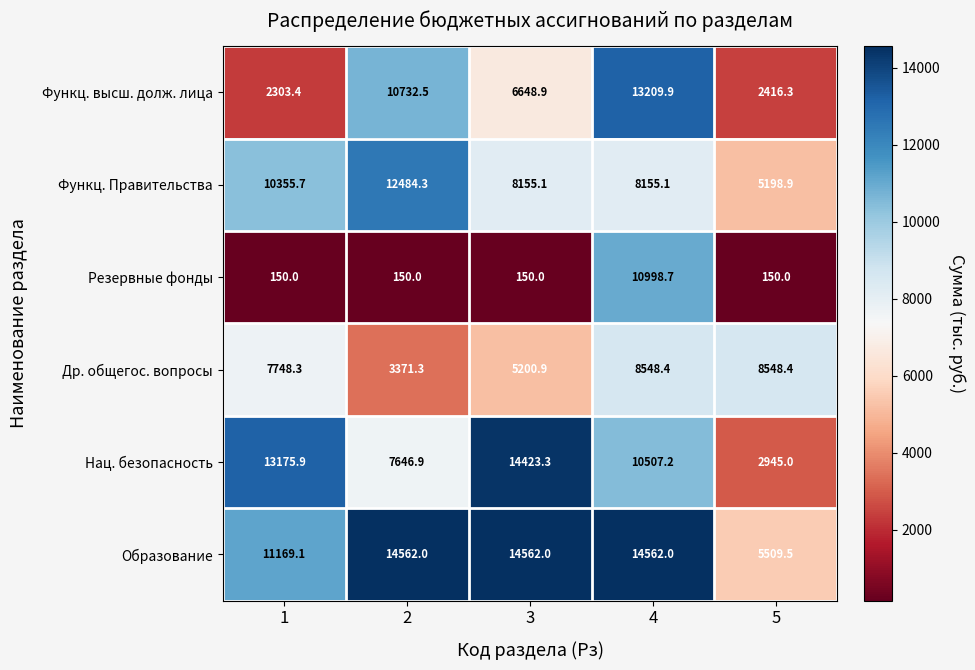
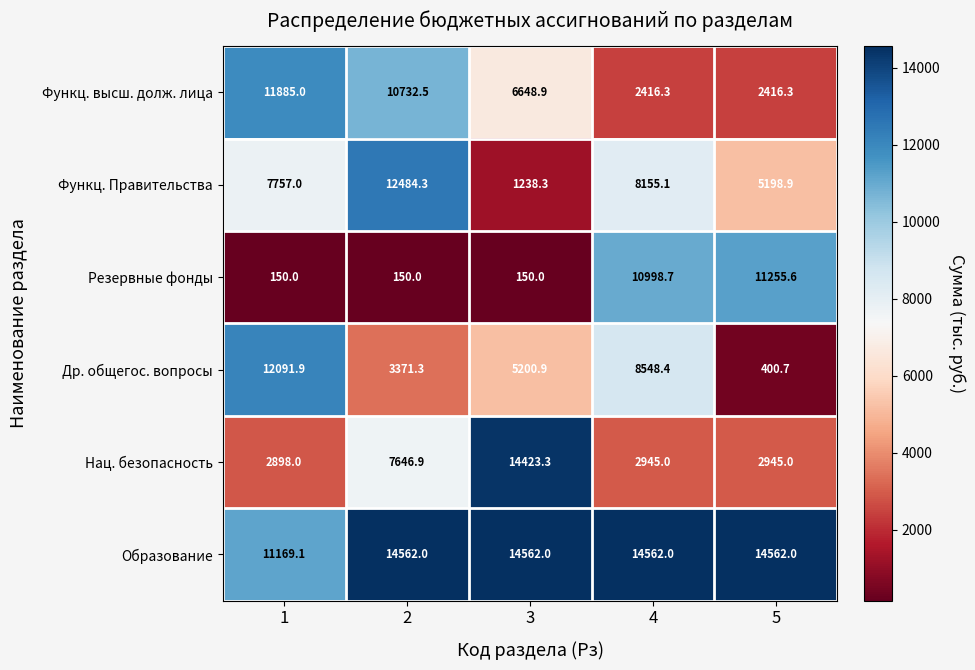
Функц. высш. долж. лица, 1: 2303.4 -> 11885.0
Функц. высш. долж. лица, 4: 13209.9 -> 2416.3
Функц. Правительства, 1: 10355.7 -> 7757.0
Функц. Правительства, 3: 8155.1 -> 1238.3
Резервные фонды, 5: 150.0 -> 11255.6
Др. общегос. вопросы, 1: 7748.3 -> 12091.9
Др. общегос. вопросы, 5: 8548.4 -> 400.7
Нац. безопасность, 1: 13175.9 -> 2898.0
Нац. безопасность, 4: 10507.2 -> 2945.0
Образование, 5: 5509.5 -> 14562.0
